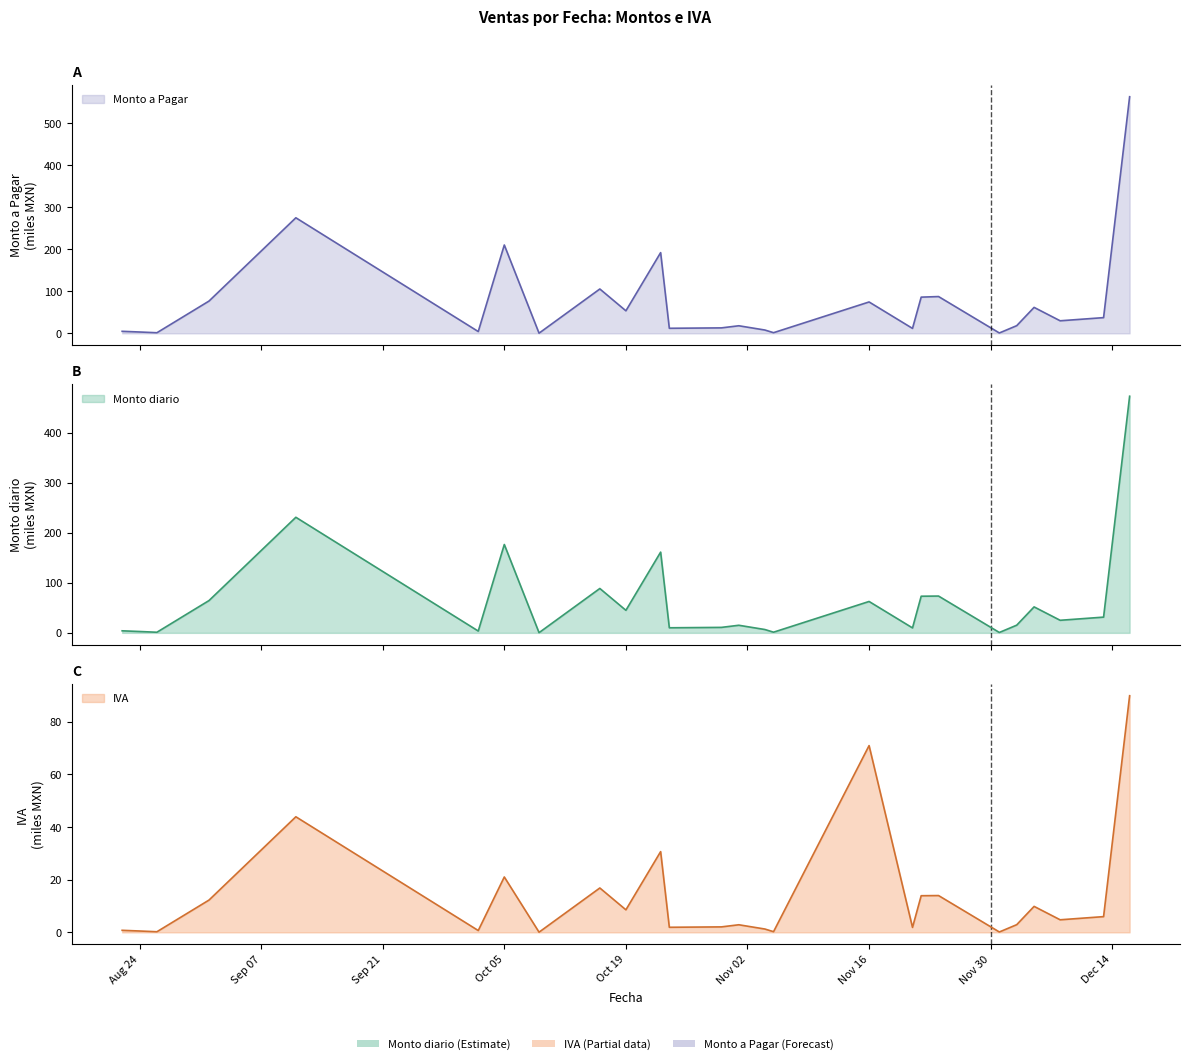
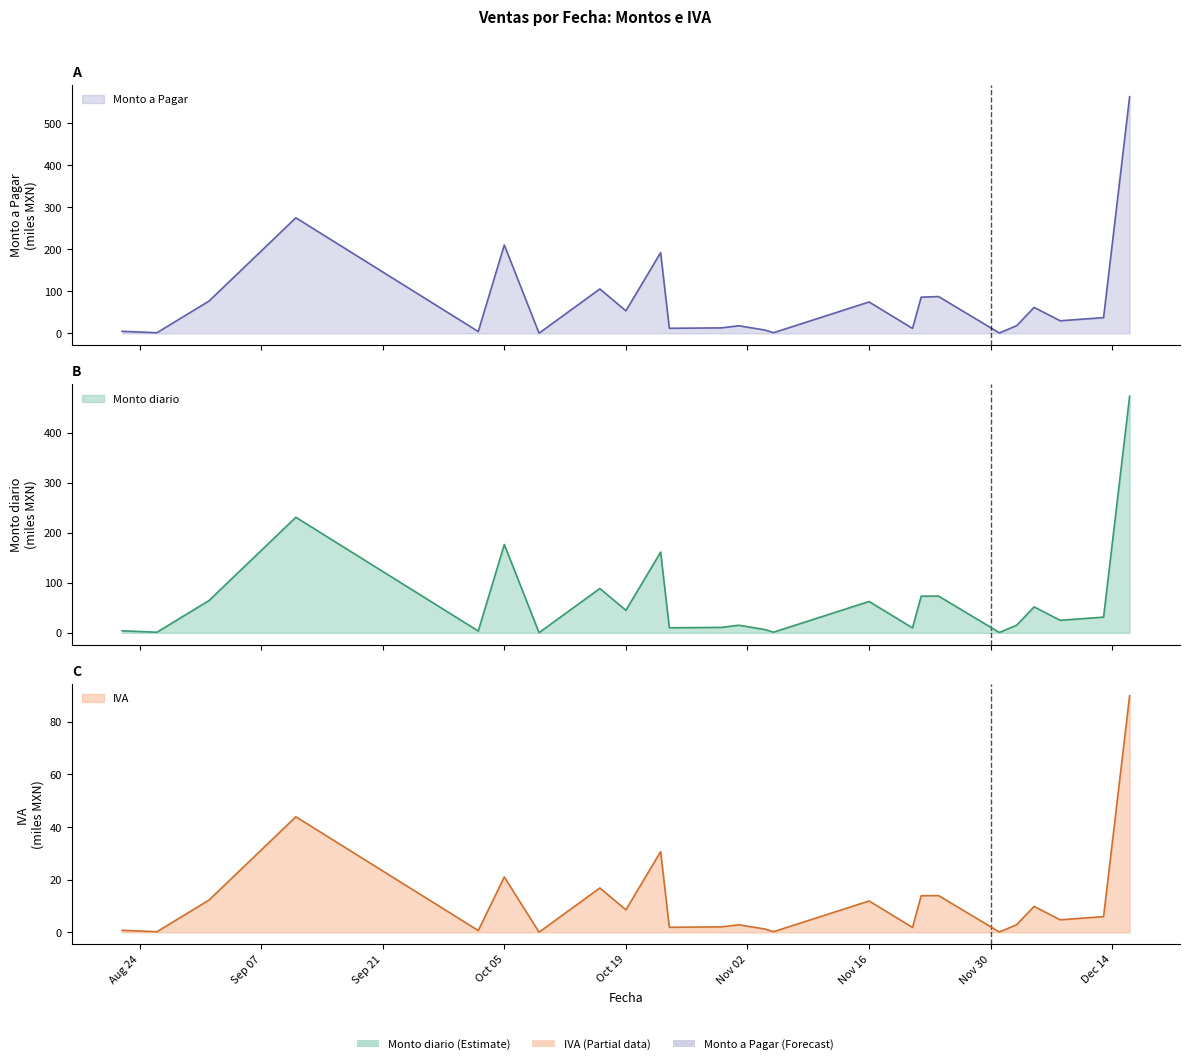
C, Nov 16: 71 -> 12
